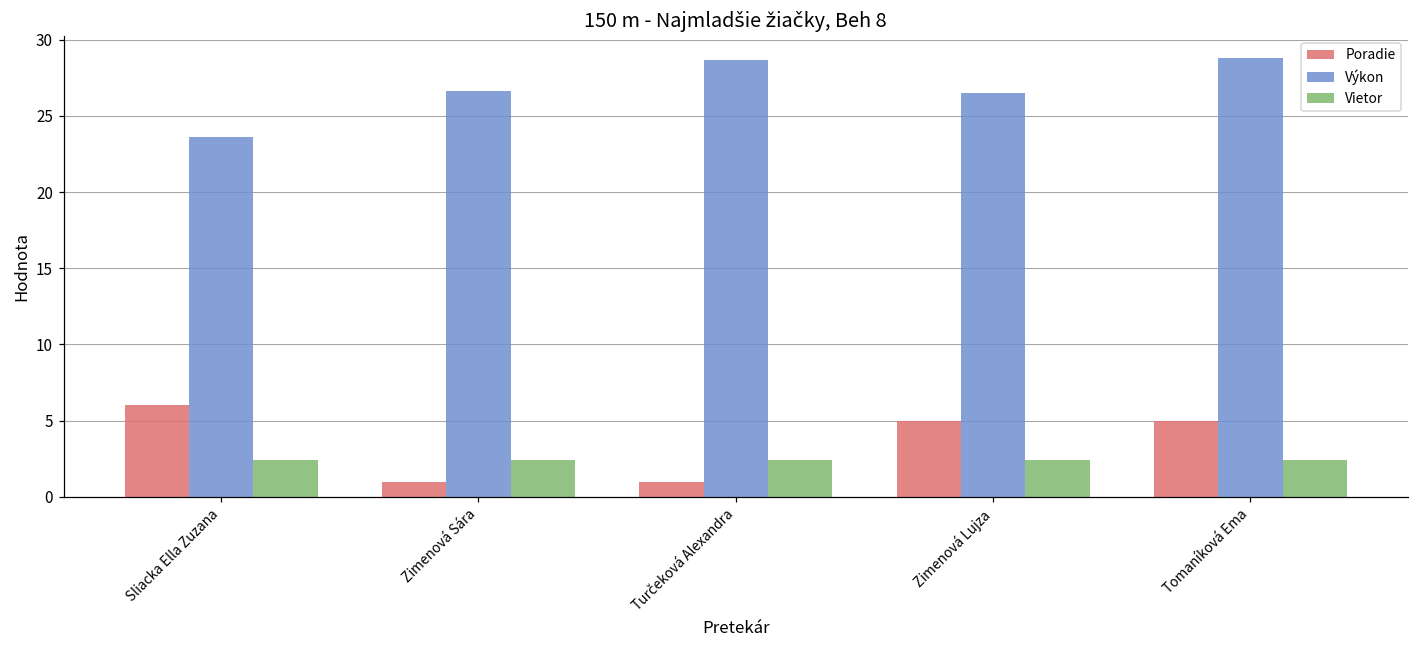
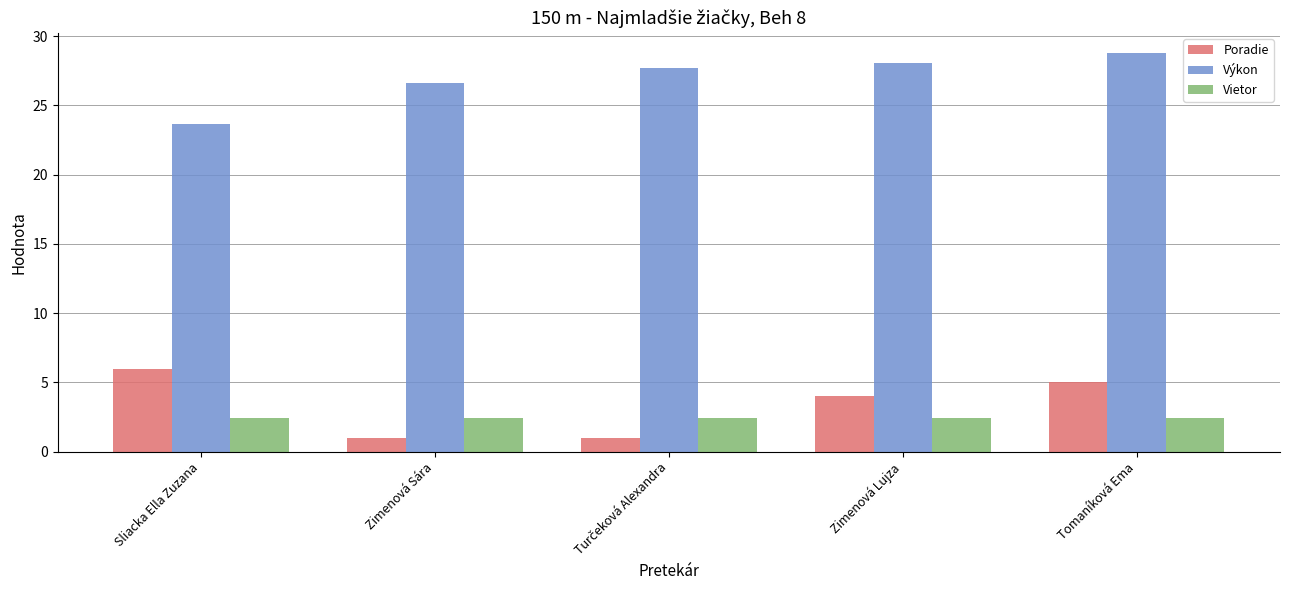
Výkon, Turčeková Alexandra: 28.6 -> 27.7
Poradie, Zimenová Lujza: 5 -> 4
Výkon, Zimenová Lujza: 26.5 -> 28.0
